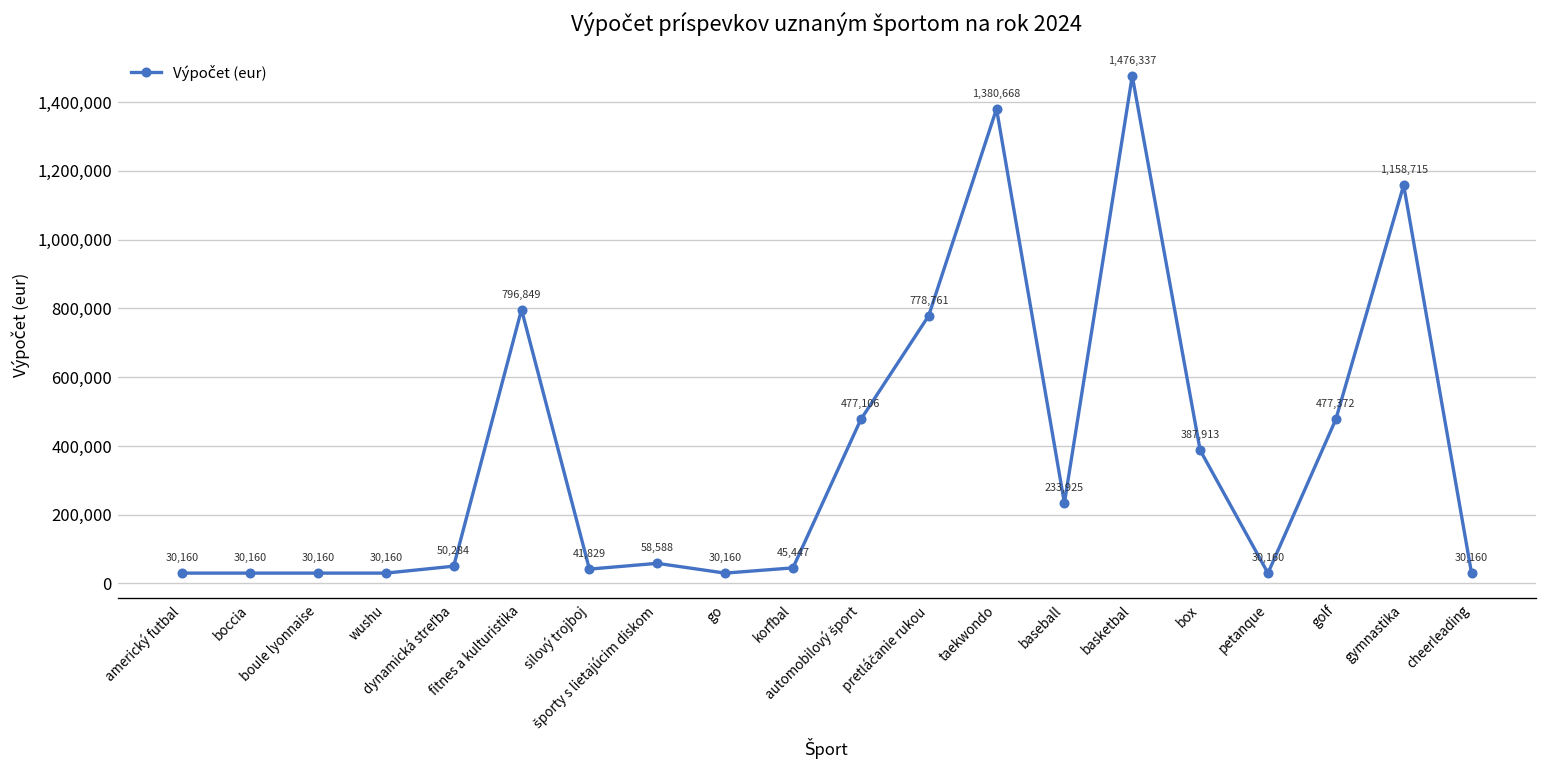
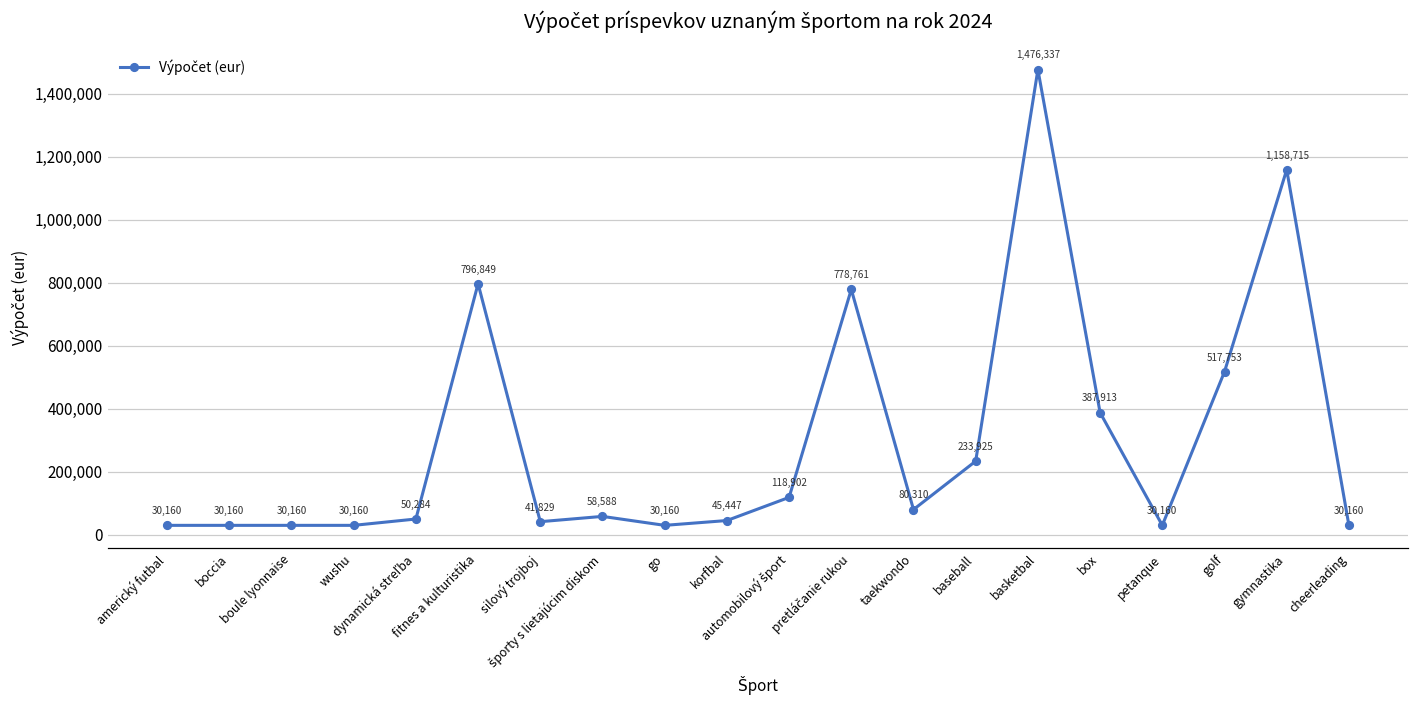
automobilový šport: 477,106 -> 118,902
taekwondo: 1,380,668 -> 80,310
golf: 477,372 -> 517,753
